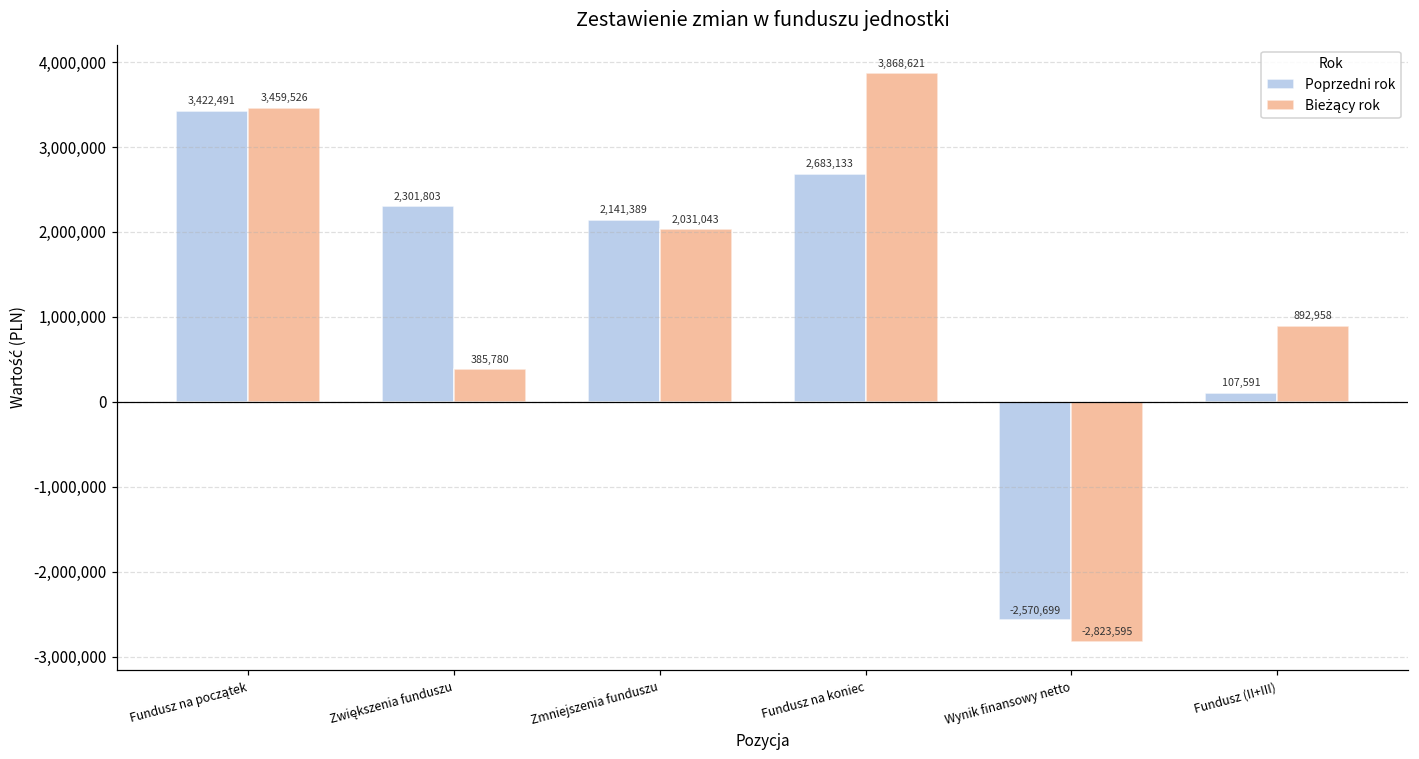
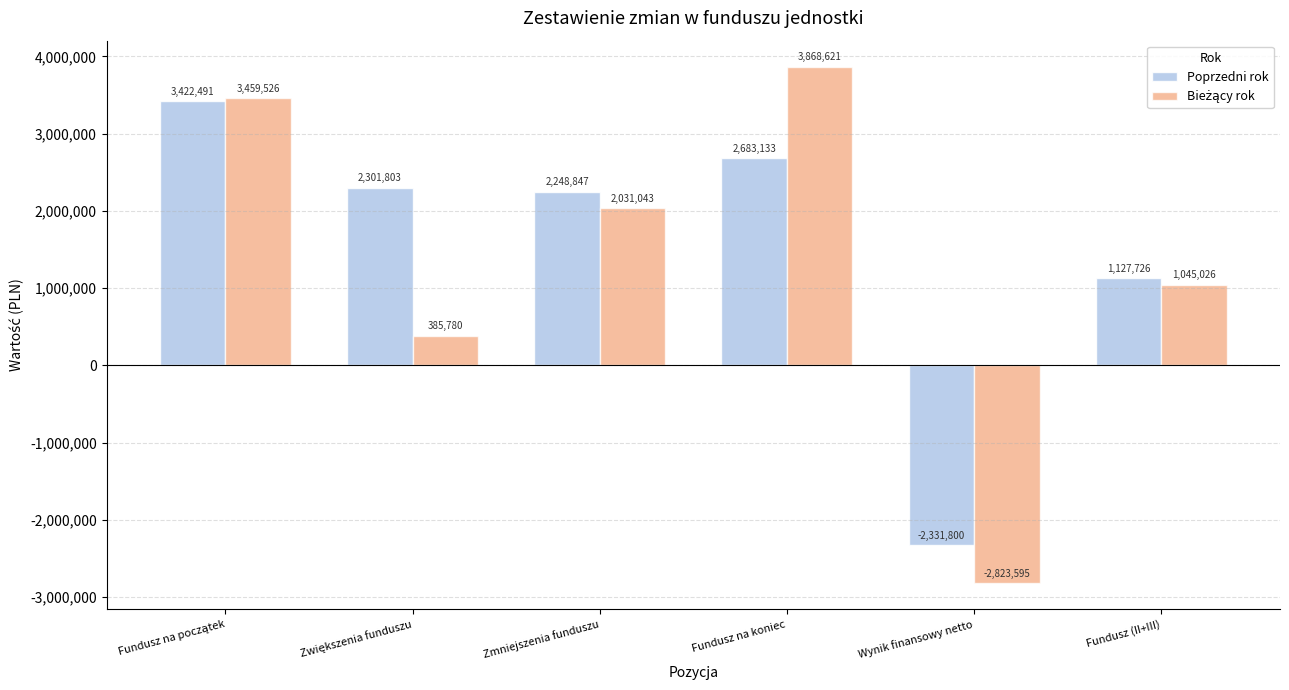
Poprzedni rok, Zmniejszenia funduszu: 2,141,389 -> 2,248,847
Poprzedni rok, Wynik finansowy netto: -2,570,699 -> -2,331,800
Poprzedni rok, Fundusz (II+III): 107,591 -> 1,127,726
Bieżący rok, Fundusz (II+III): 892,958 -> 1,045,026
